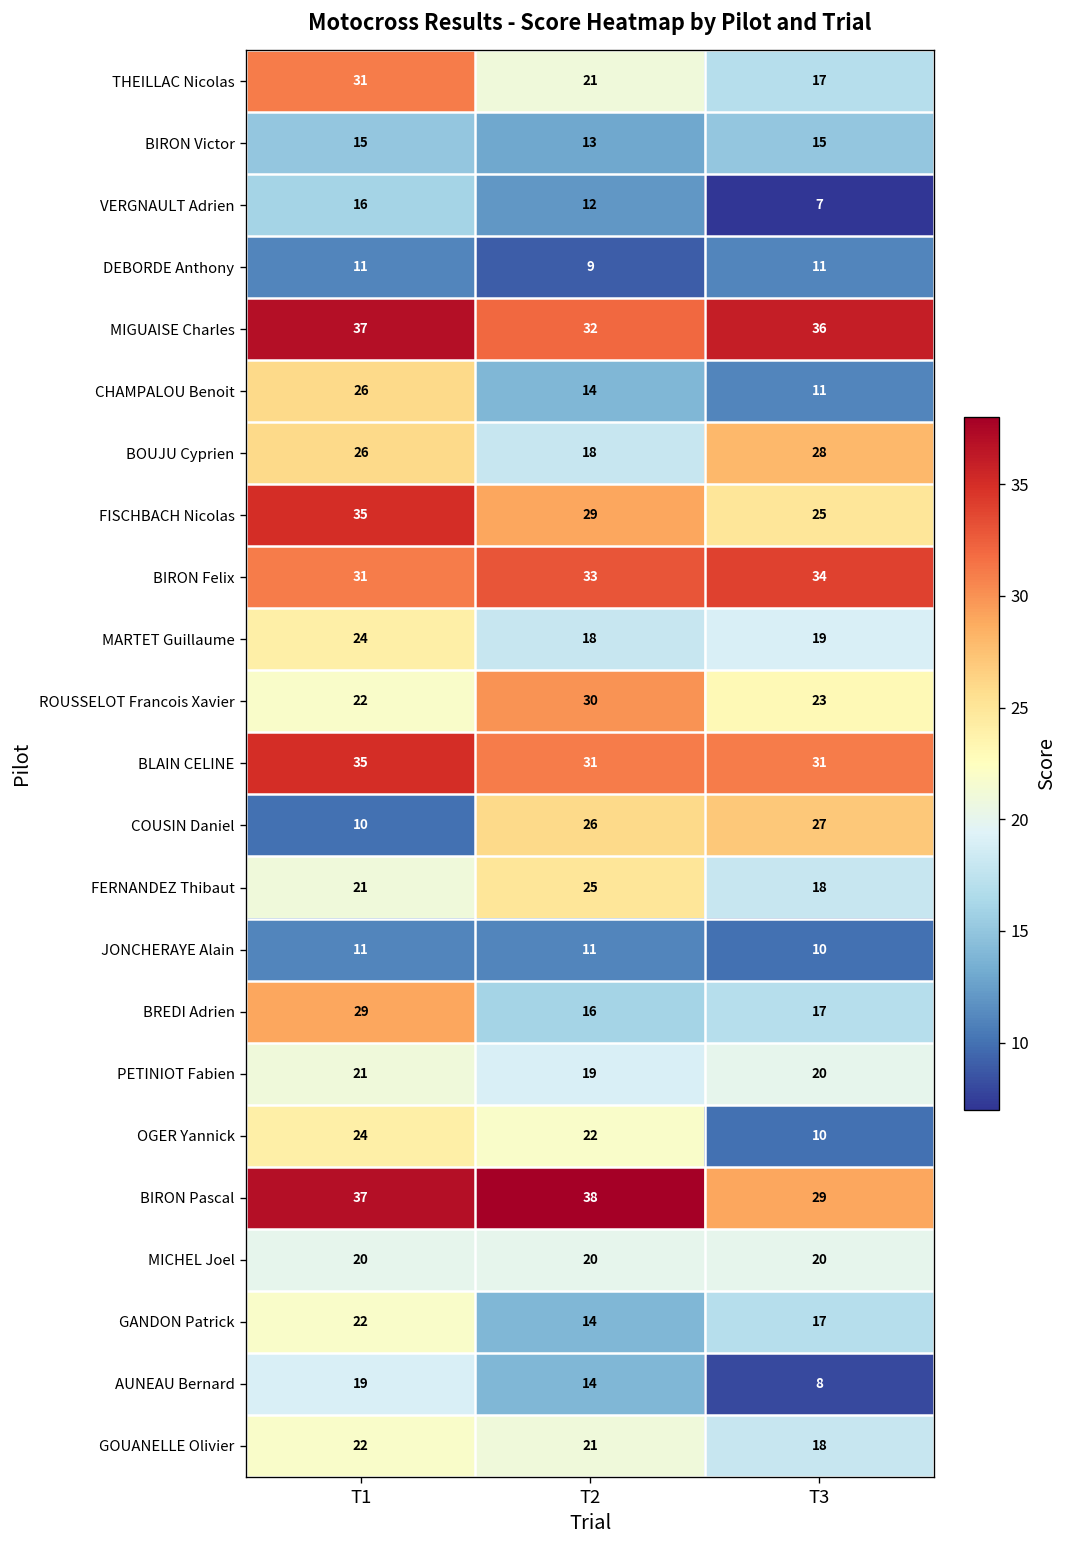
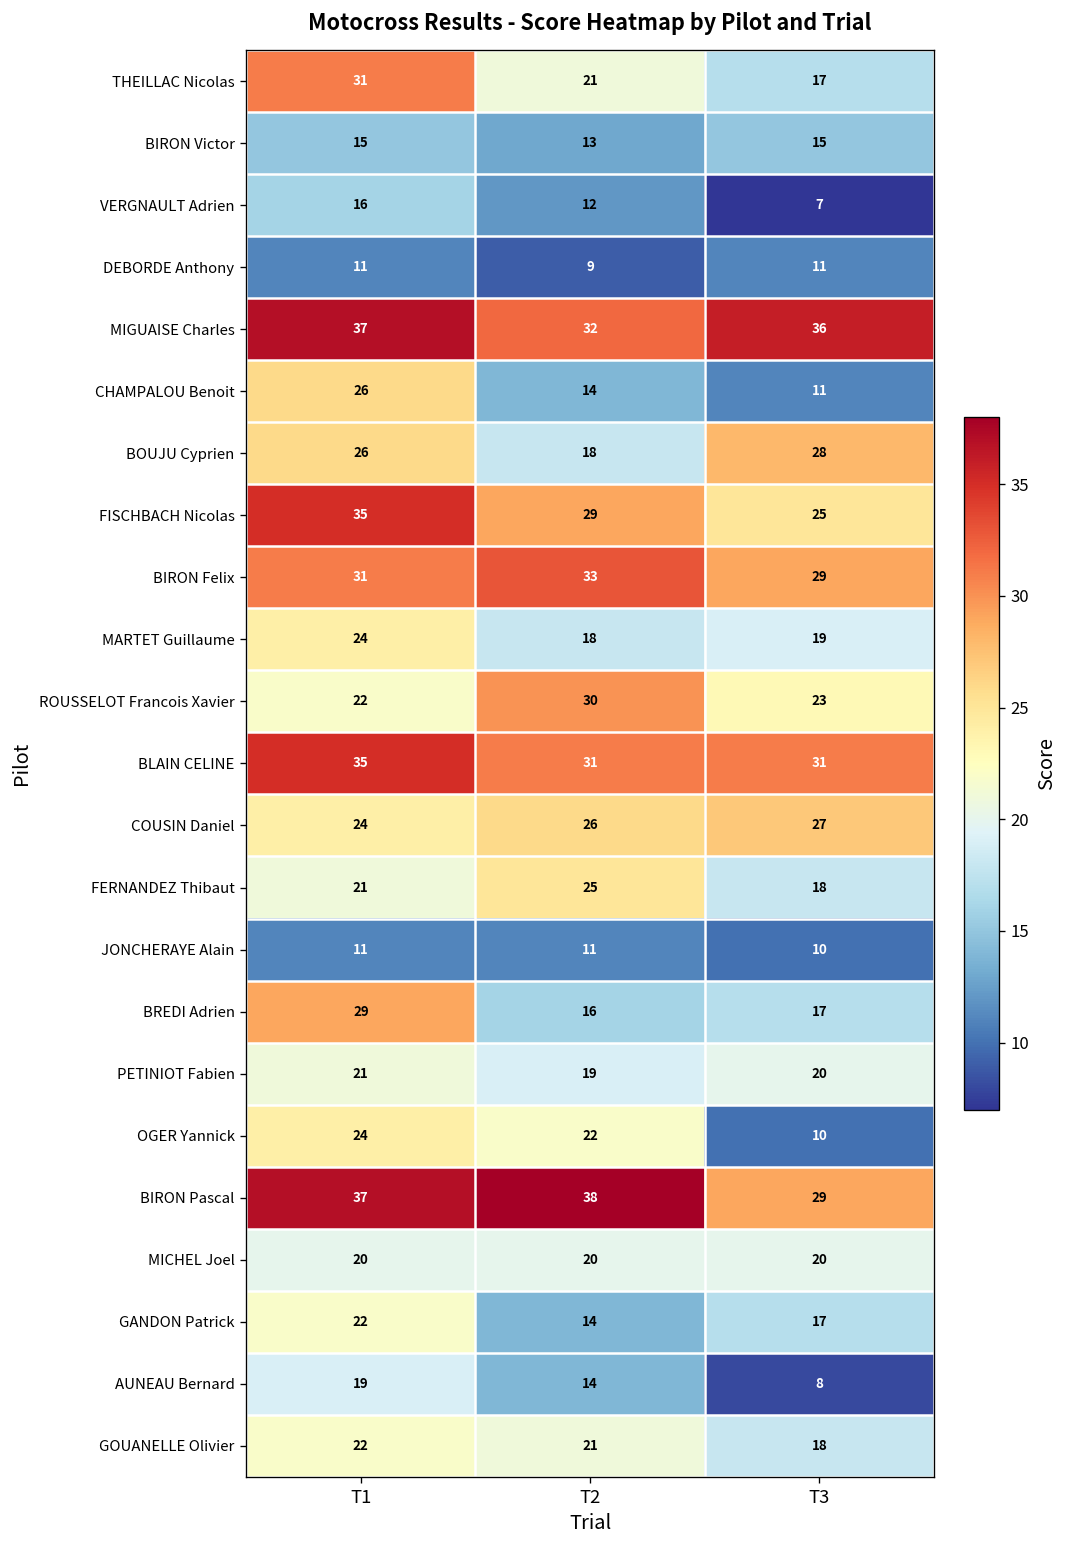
BIRON Felix, T3: 34 -> 29
COUSIN Daniel, T1: 10 -> 24
